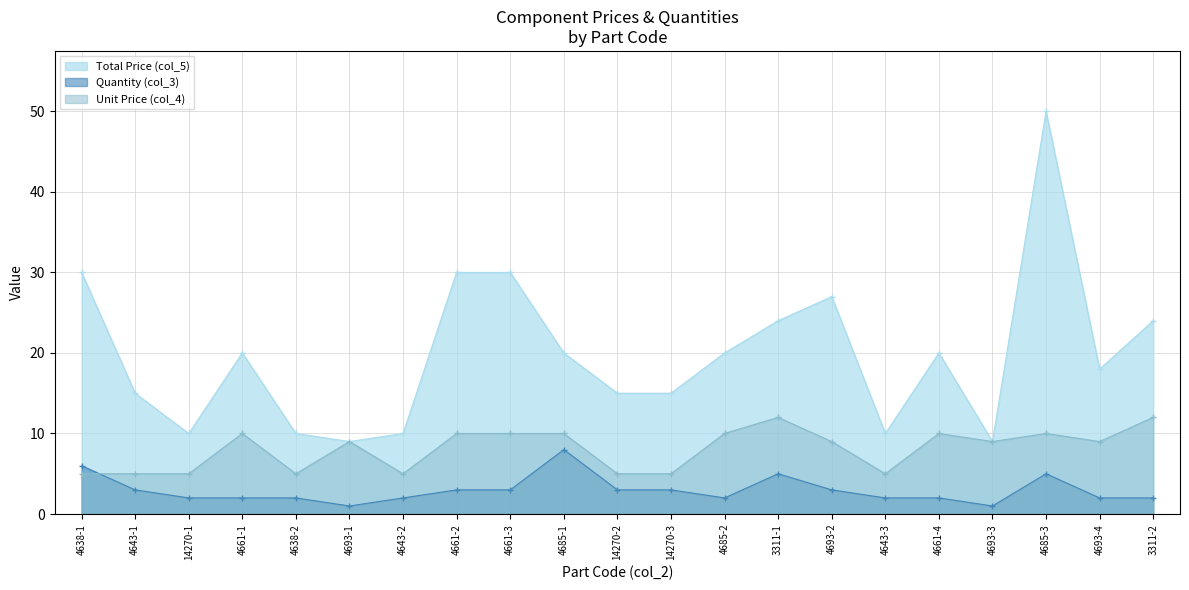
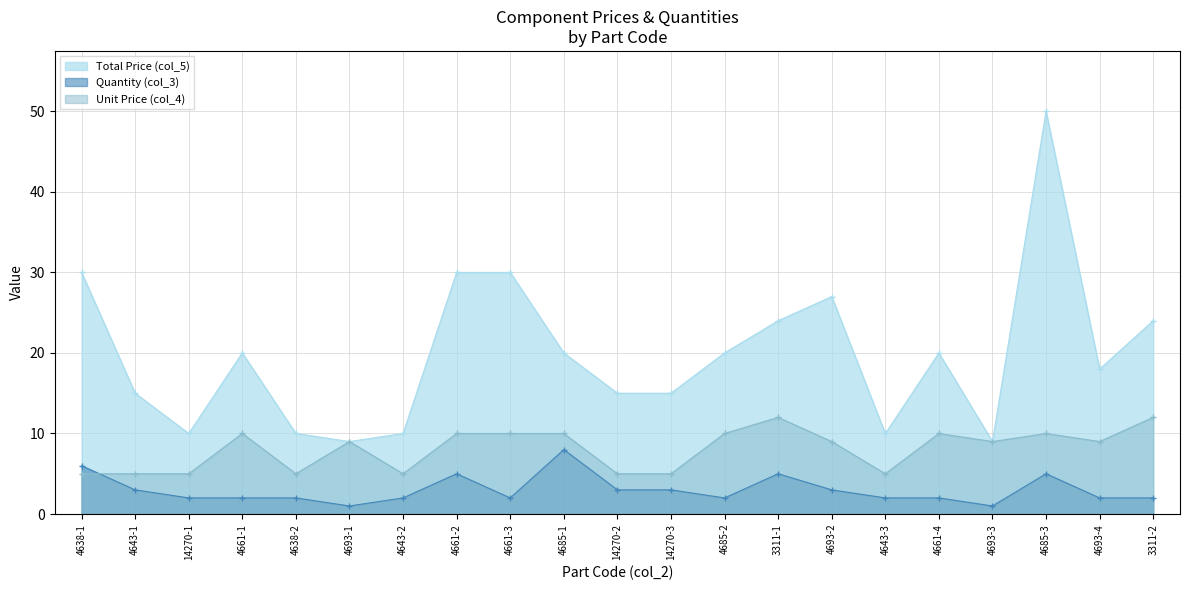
Quantity (col_3), 4661-2: 3 -> 5
Quantity (col_3), 4661-3: 3 -> 2
